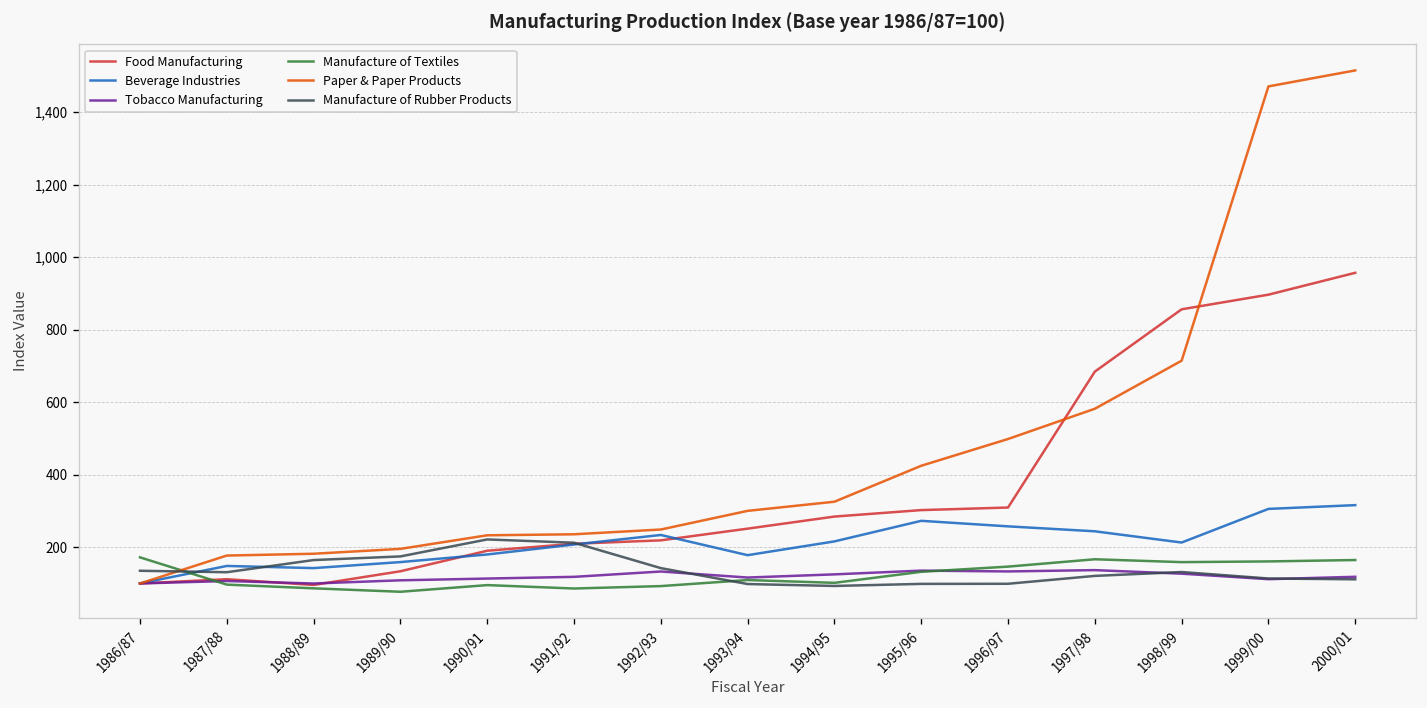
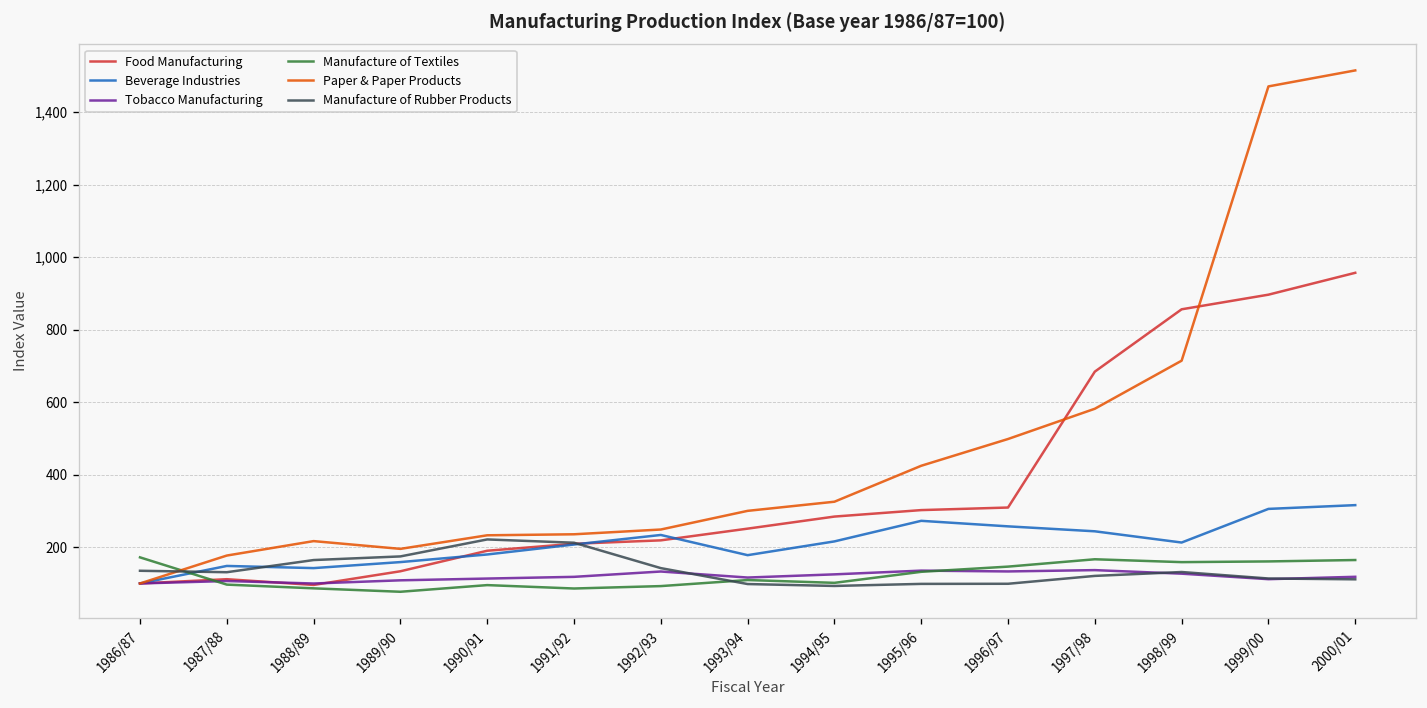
Paper & Paper Products, 1988/89: 180 -> 220
